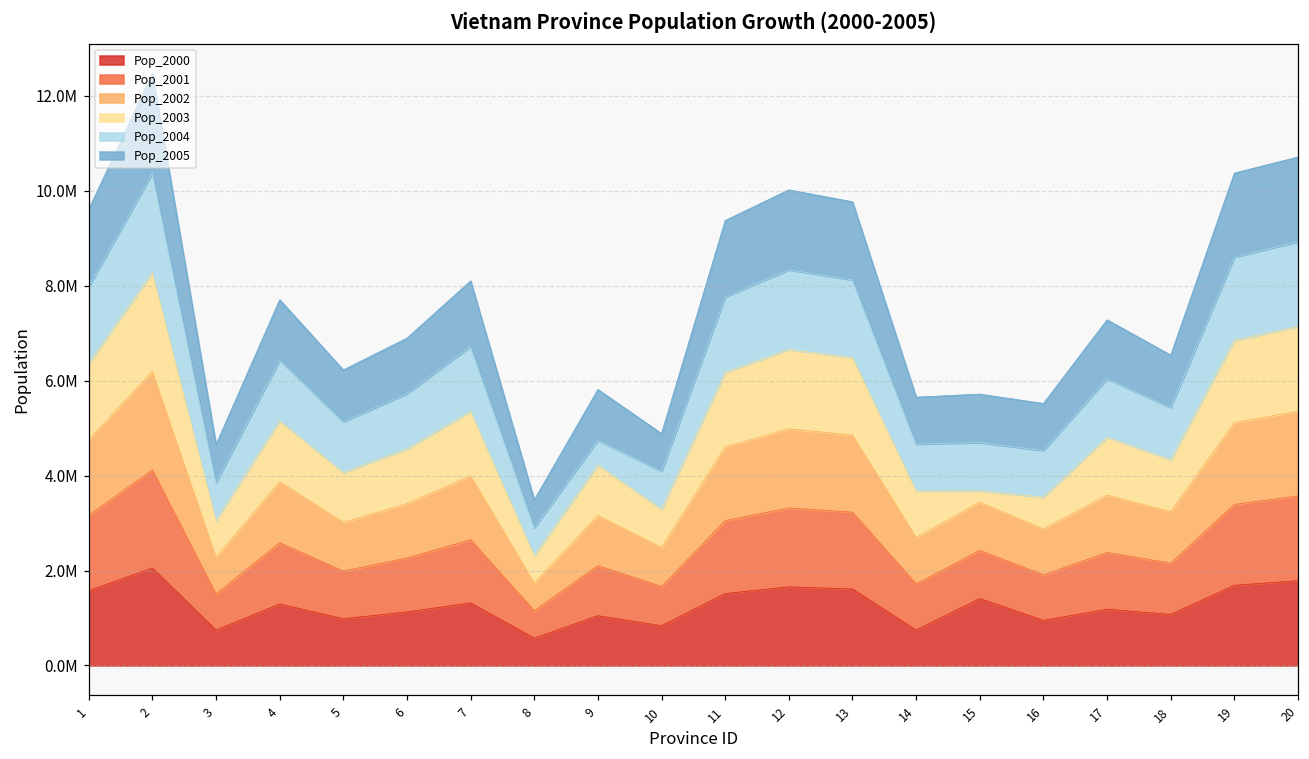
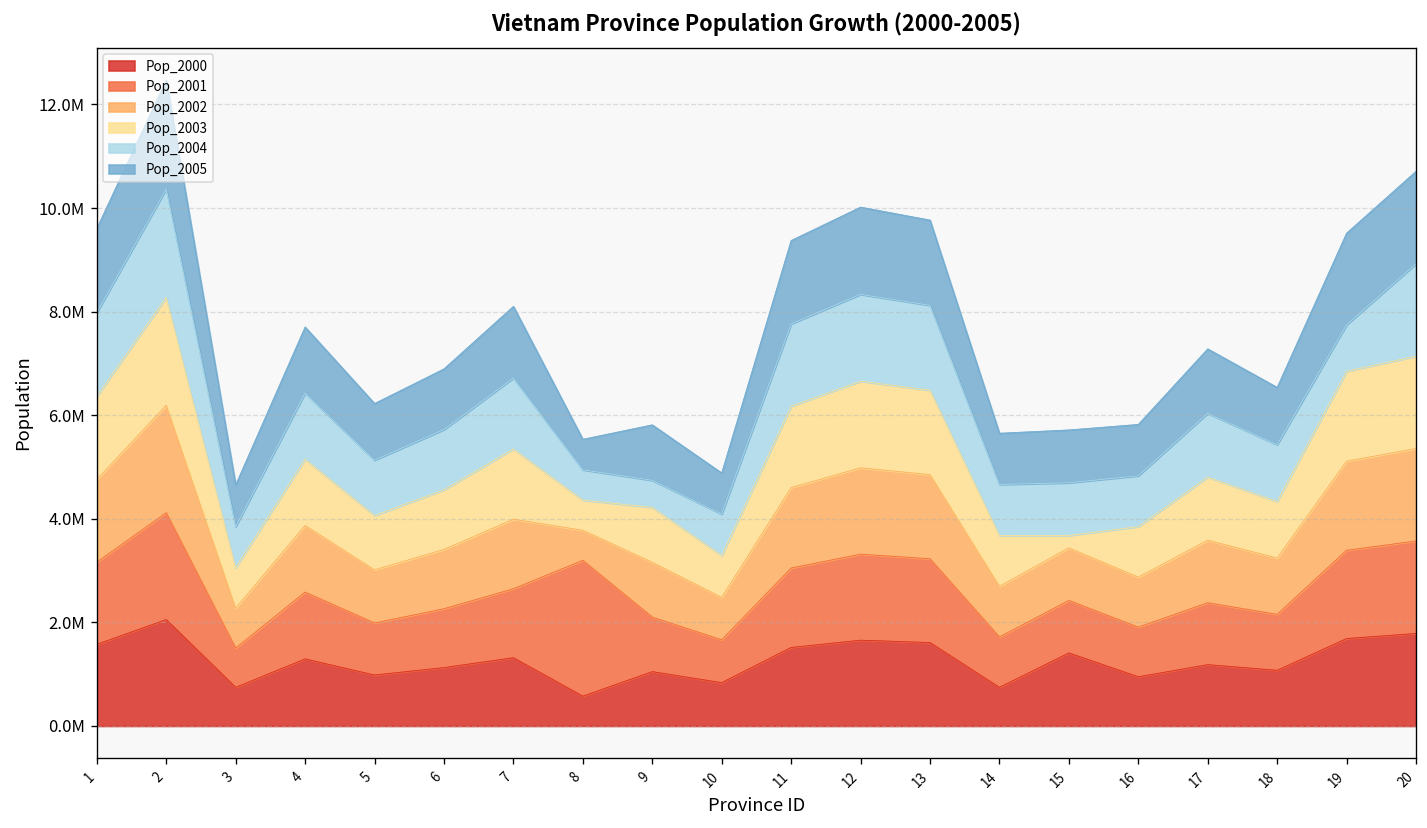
Pop_2001, 8: 600000 -> 2600000
Pop_2003, 16: 700000 -> 1000000
Pop_2004, 19: 1800000 -> 900000
